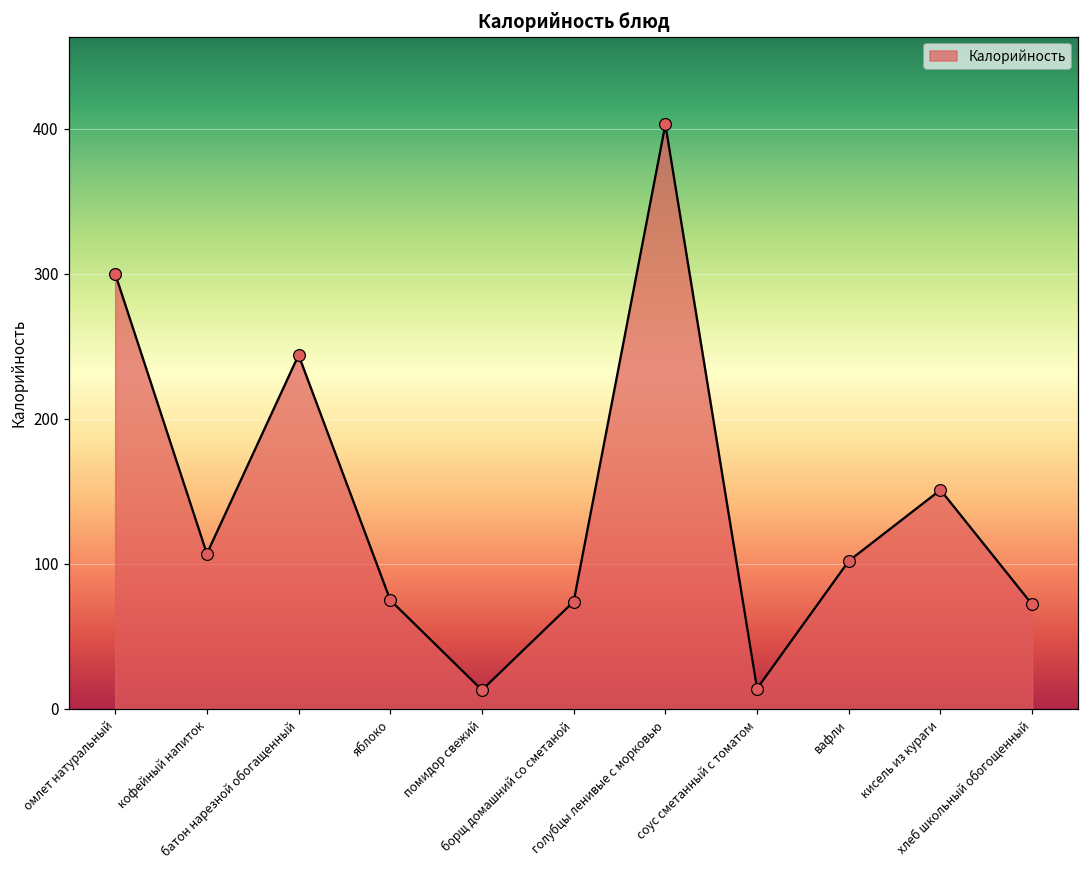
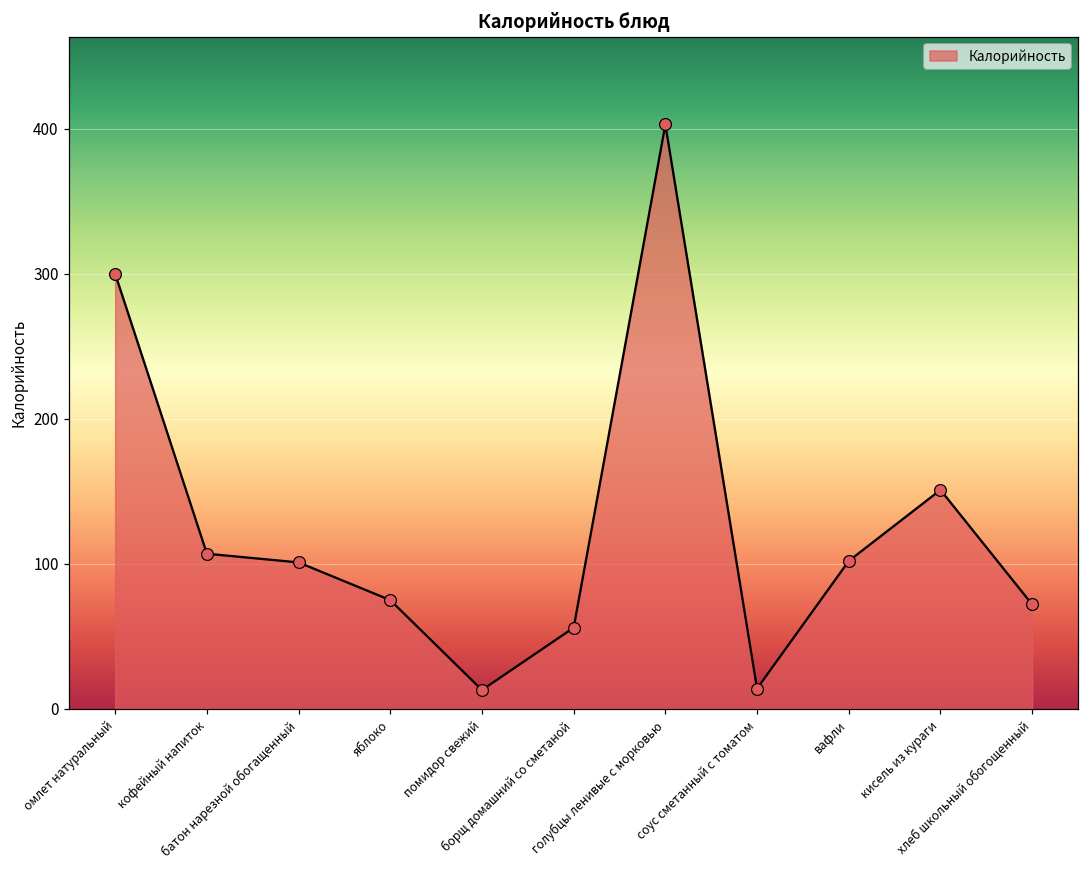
батон нарезной обогащенный: 244 -> 101
борщ домашний со сметаной: 74 -> 56
